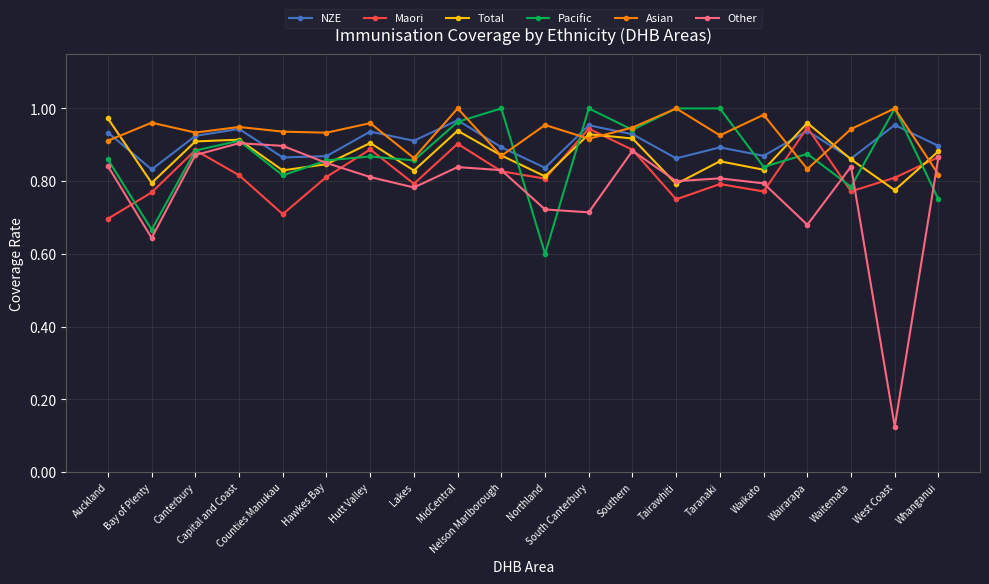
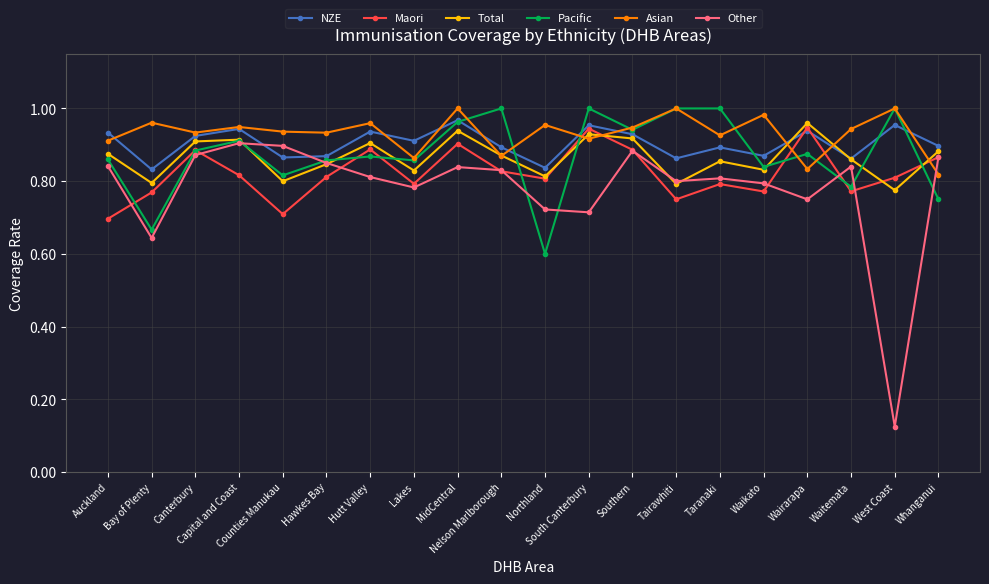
Total, Auckland: 0.97 -> 0.88
Total, Counties Manukau: 0.83 -> 0.80
Other, Wairarapa: 0.68 -> 0.75
